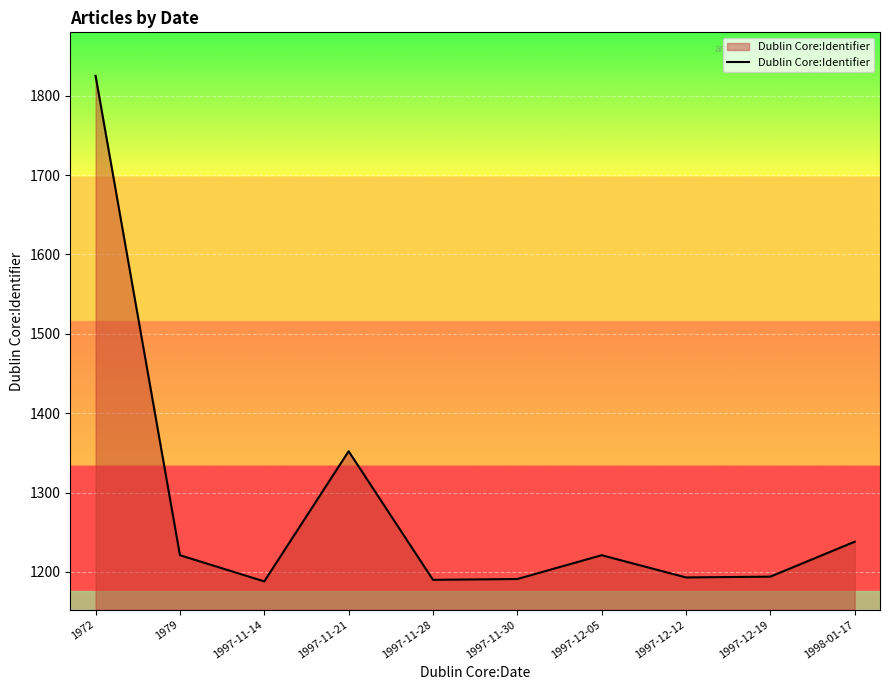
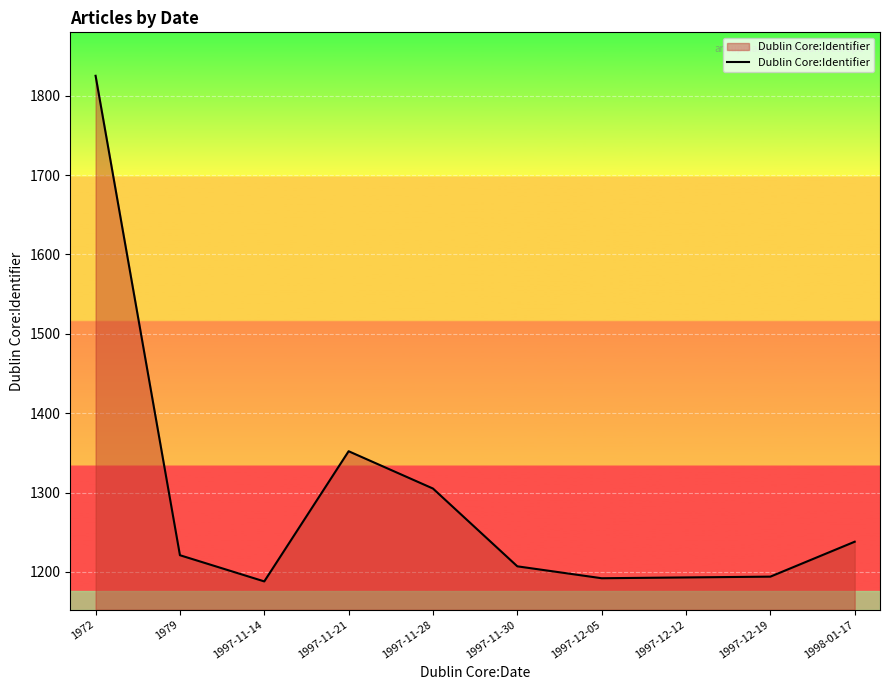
1997-11-28: 1190 -> 1310
1997-11-30: 1190 -> 1210
1997-12-05: 1220 -> 1190
